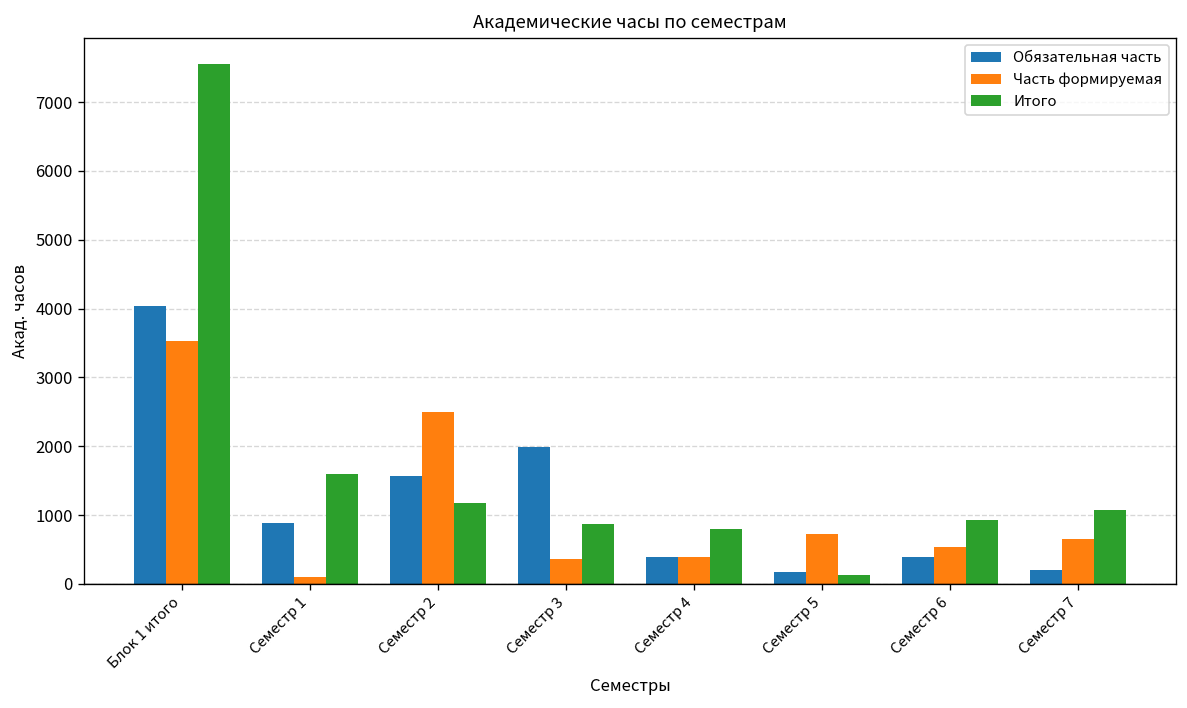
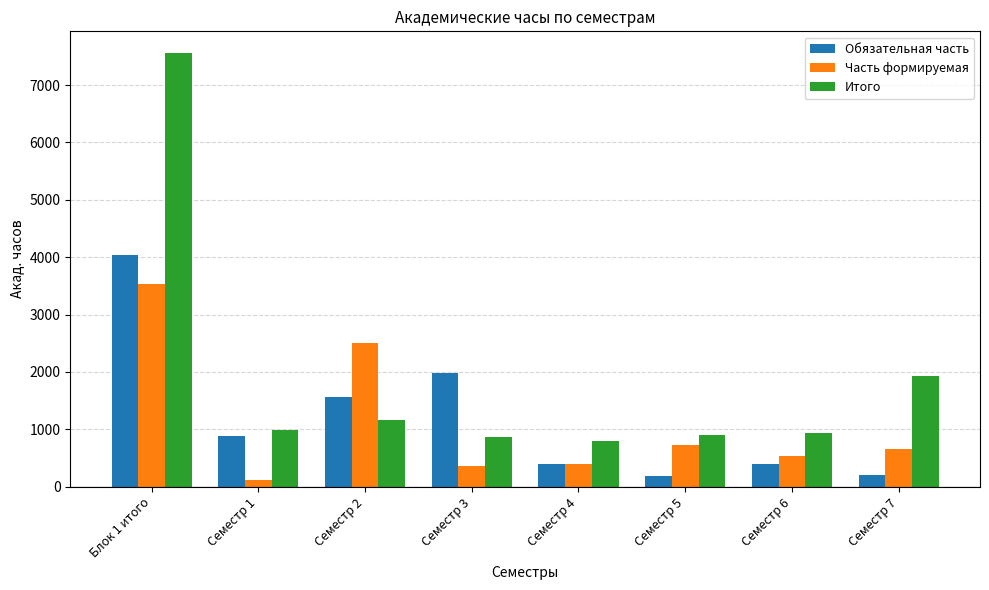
Итого, Семестр 1: 1600 -> 1000
Итого, Семестр 5: 100 -> 900
Итого, Семестр 7: 1100 -> 1900
